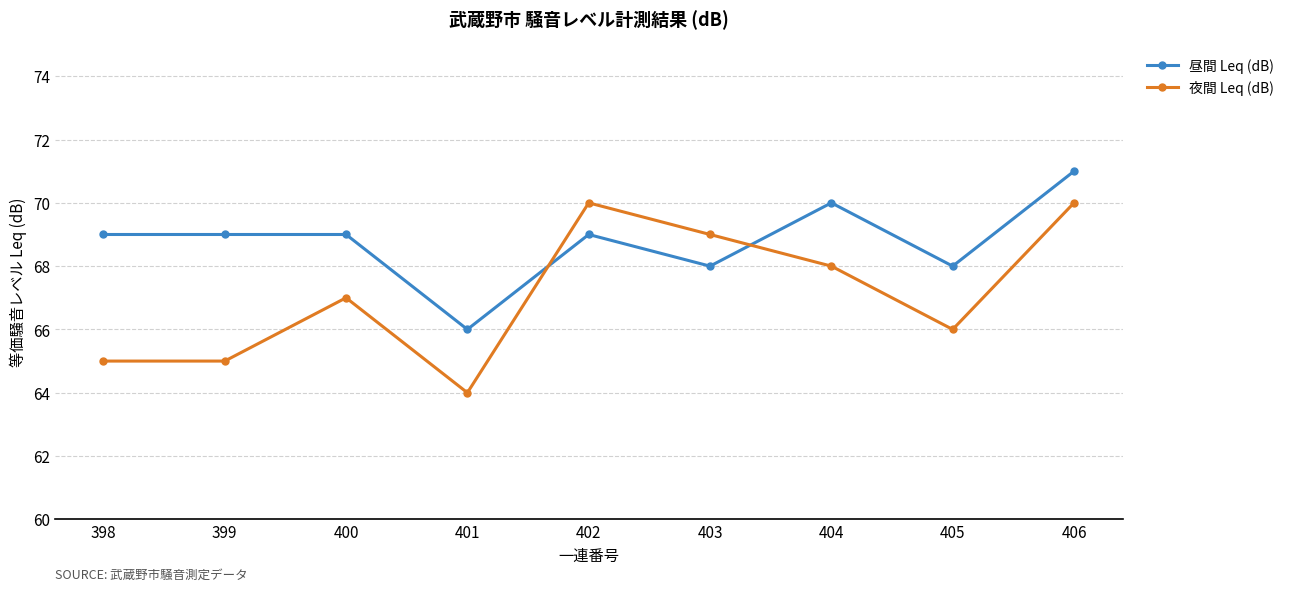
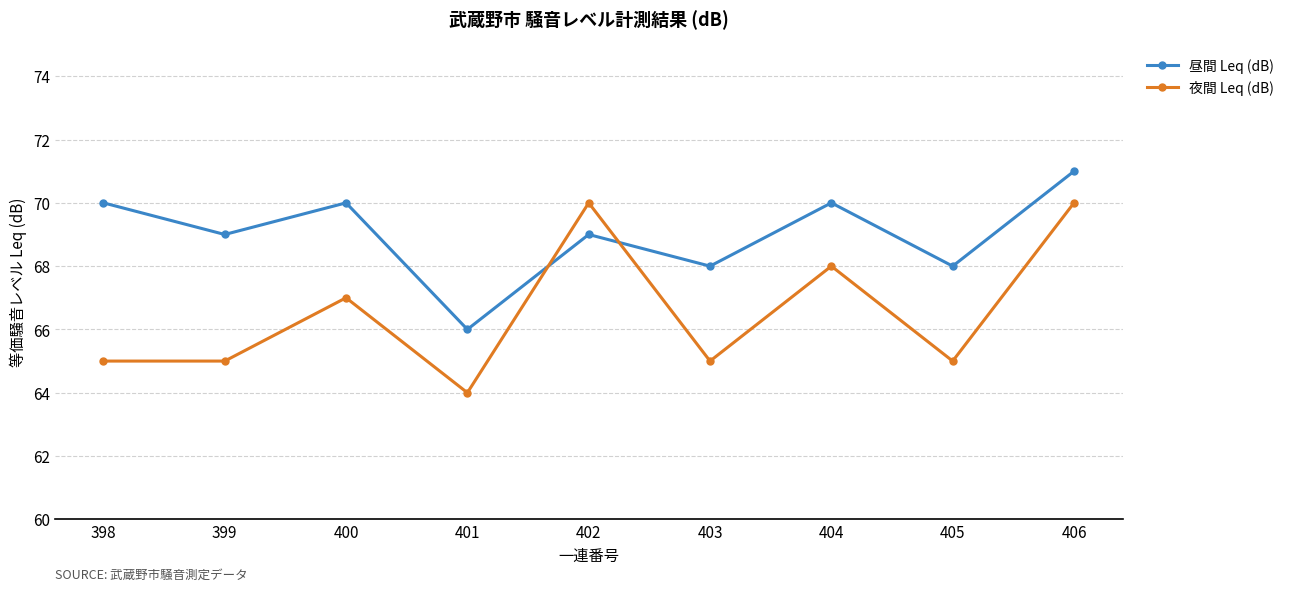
昼間 Leq (dB), 398: 69 -> 70
昼間 Leq (dB), 400: 69 -> 70
夜間 Leq (dB), 403: 69 -> 65
夜間 Leq (dB), 405: 66 -> 65
